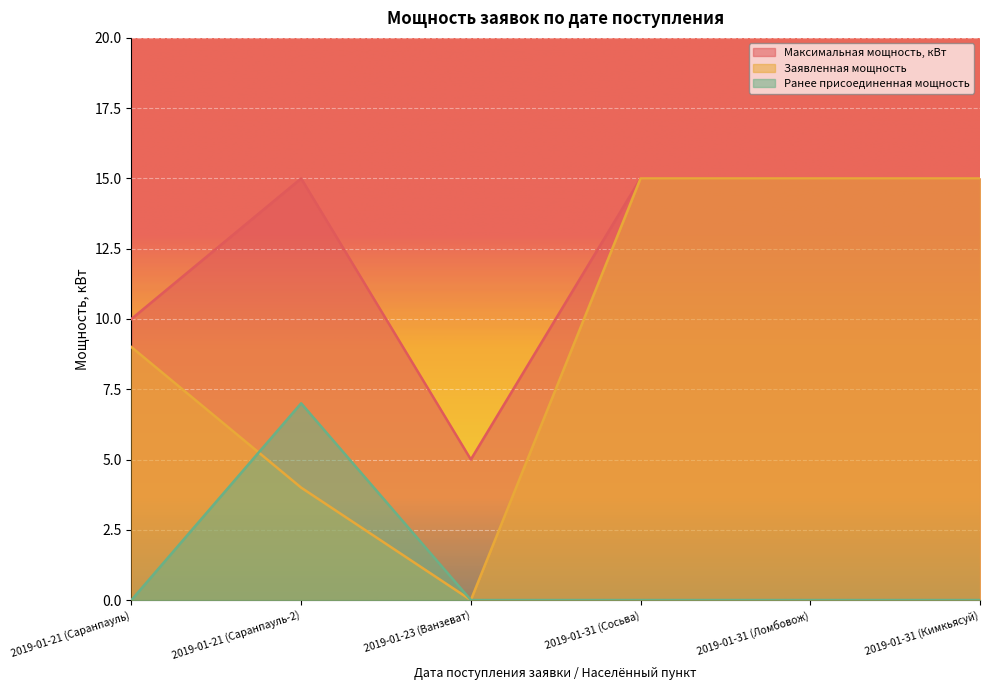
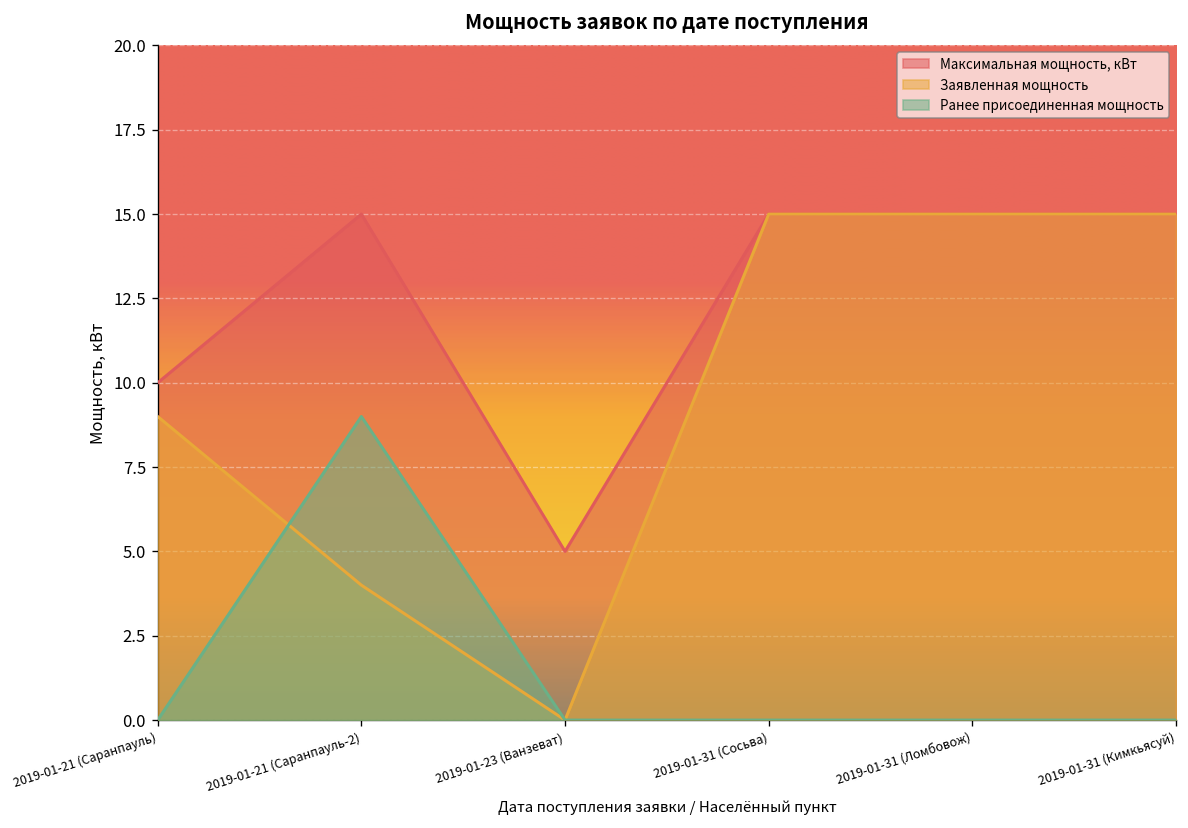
Ранее присоединенная мощность, 2019-01-21 (Саранпауль-2): 7 -> 9
